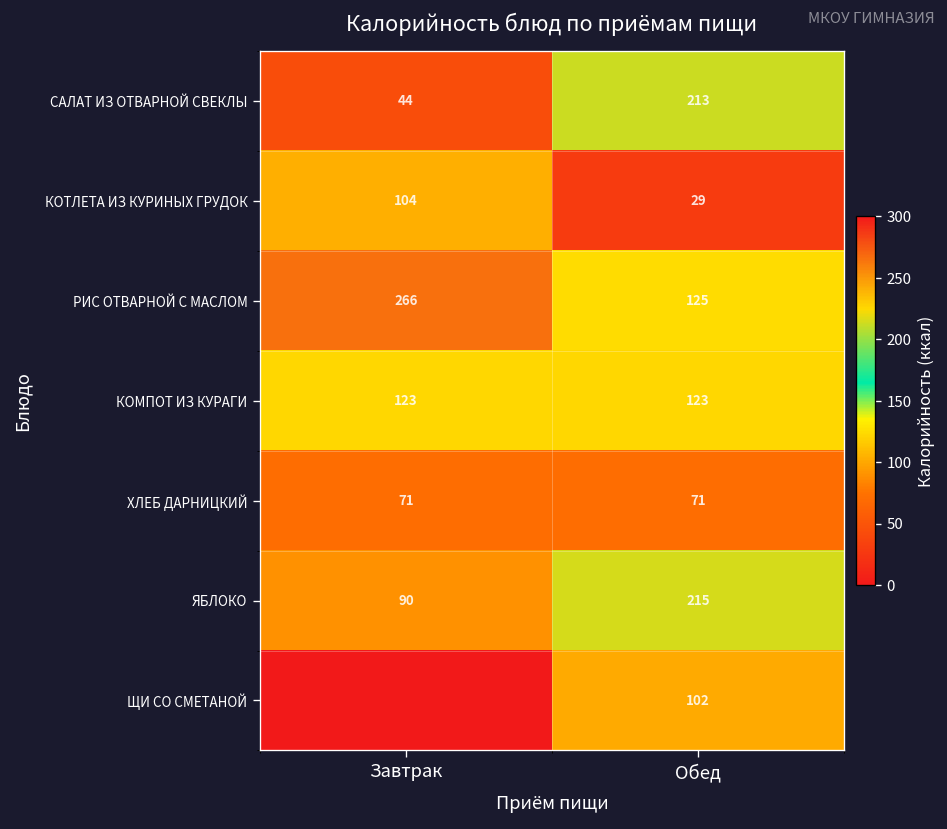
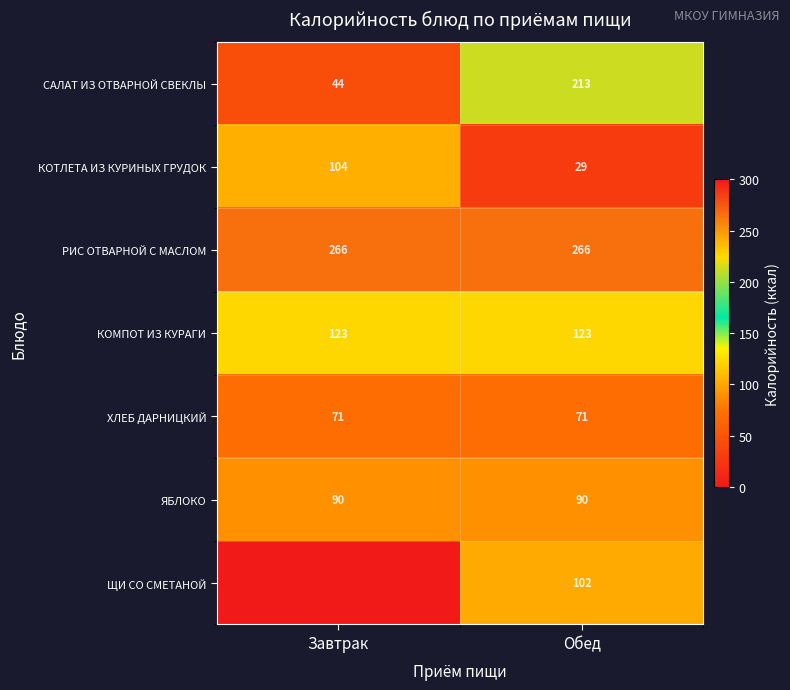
РИС ОТВАРНОЙ С МАСЛОМ, Обед: 125 -> 266
ЯБЛОКО, Обед: 215 -> 90
